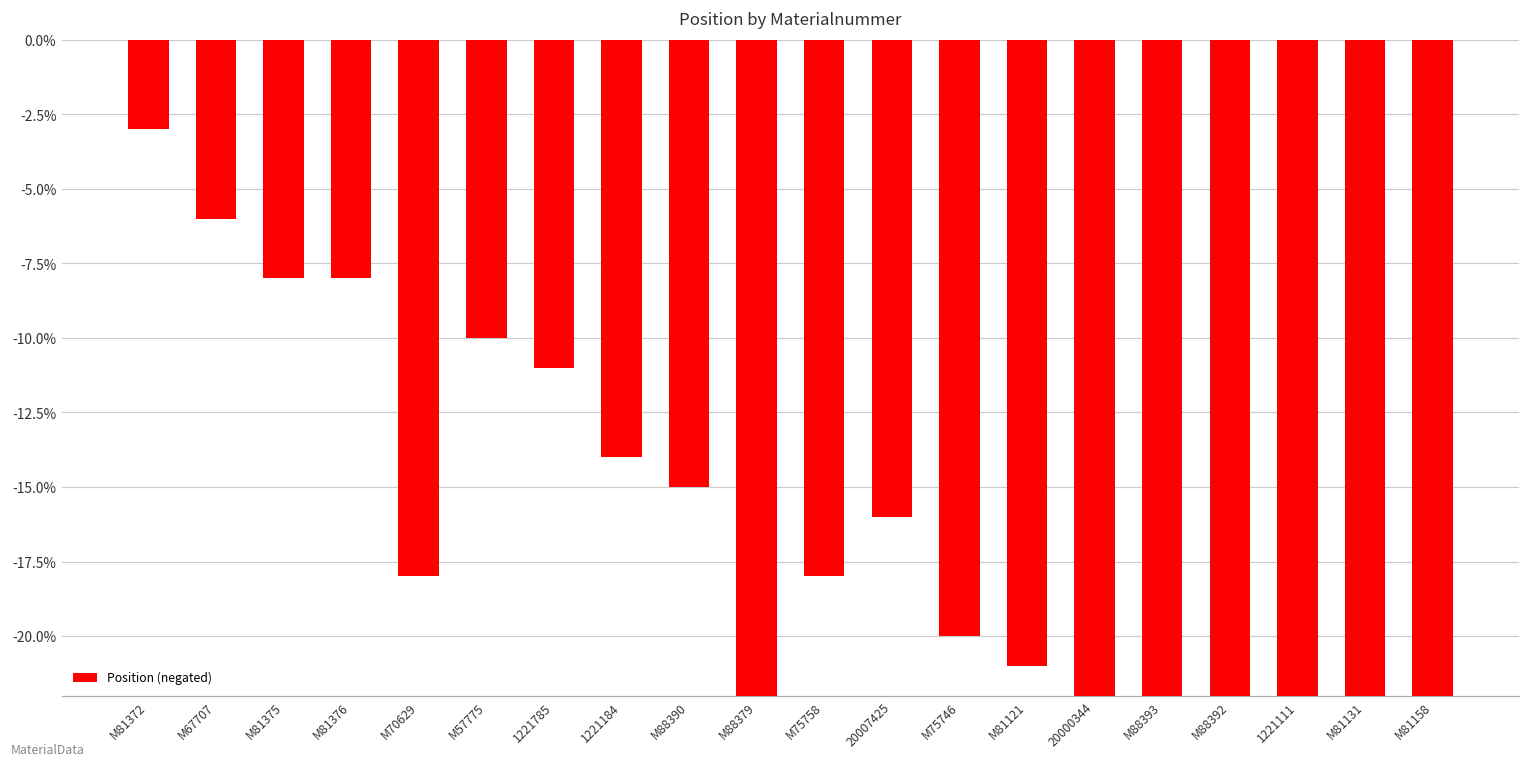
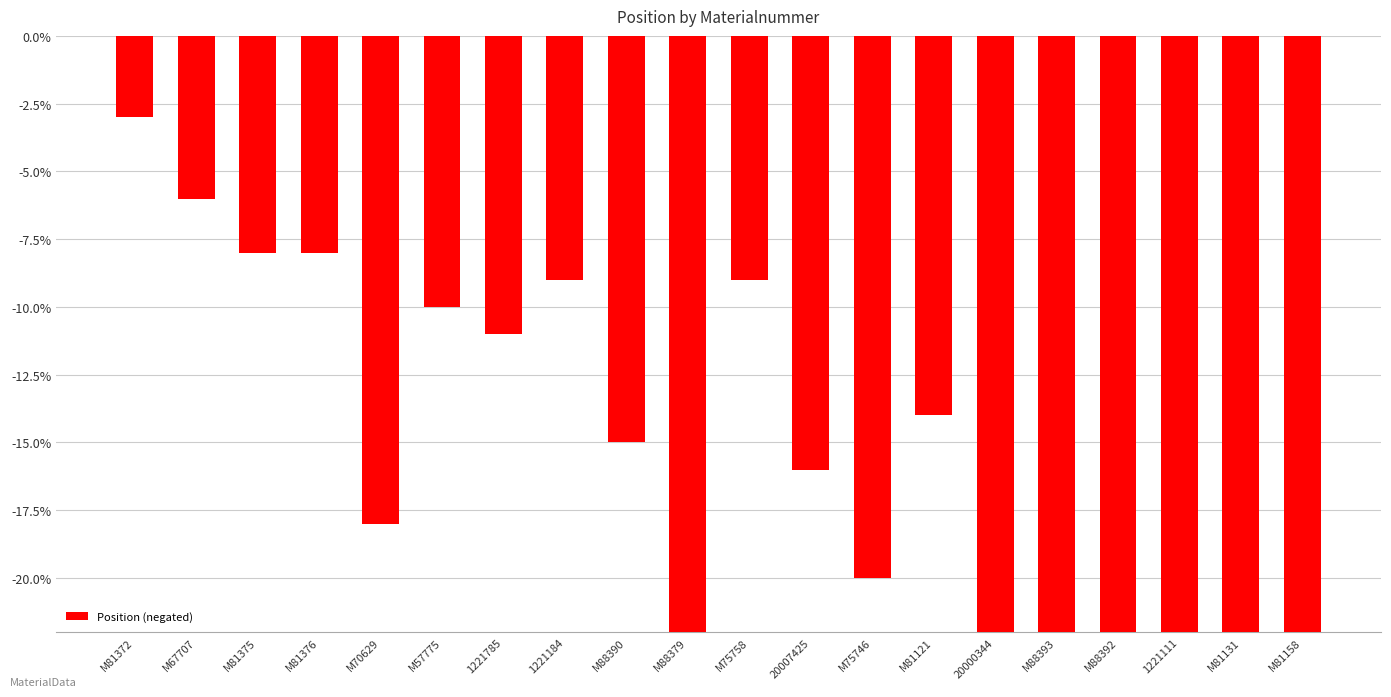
1221184: -14.0% -> -9.0%
M75758: -18.0% -> -9.0%
M81121: -21.0% -> -14.0%
